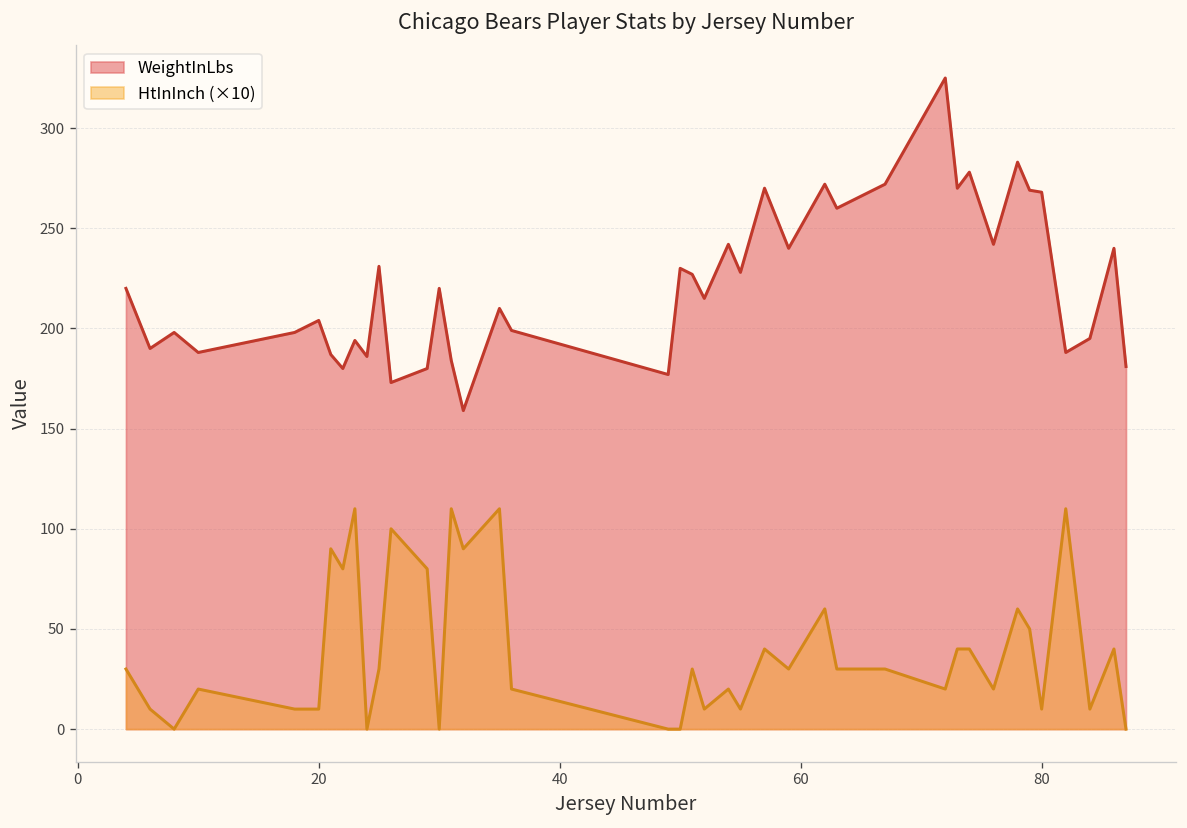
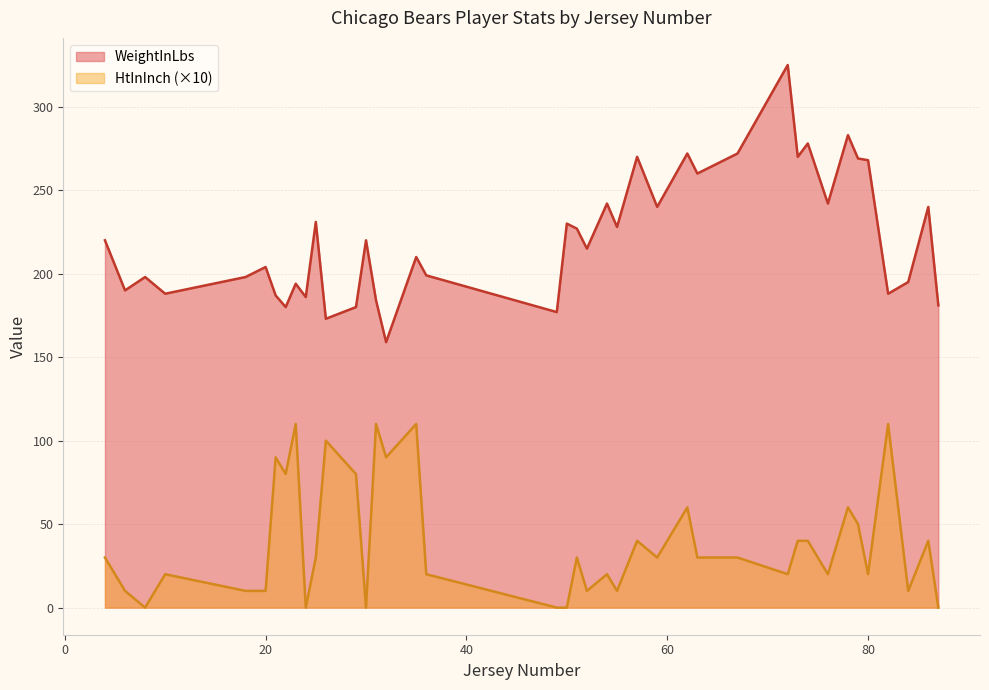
HtInInch (×10), 80: 10 -> 20
